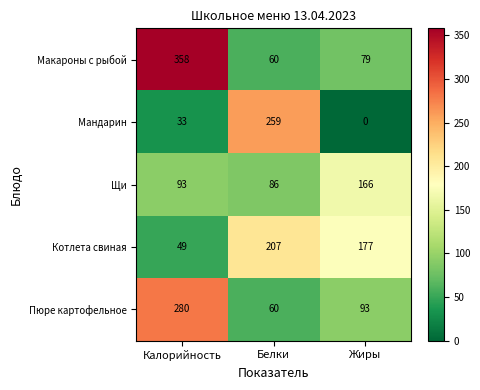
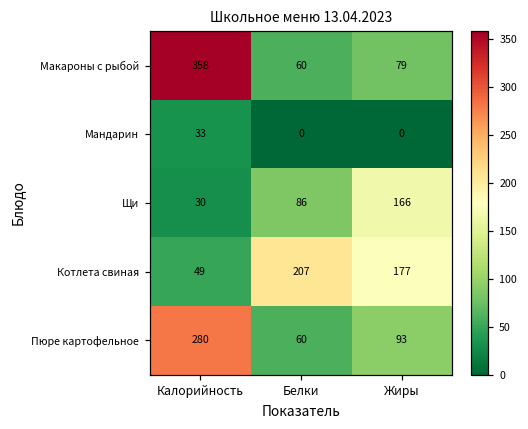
Мандарин, Белки: 259 -> 0
Щи, Калорийность: 93 -> 30
